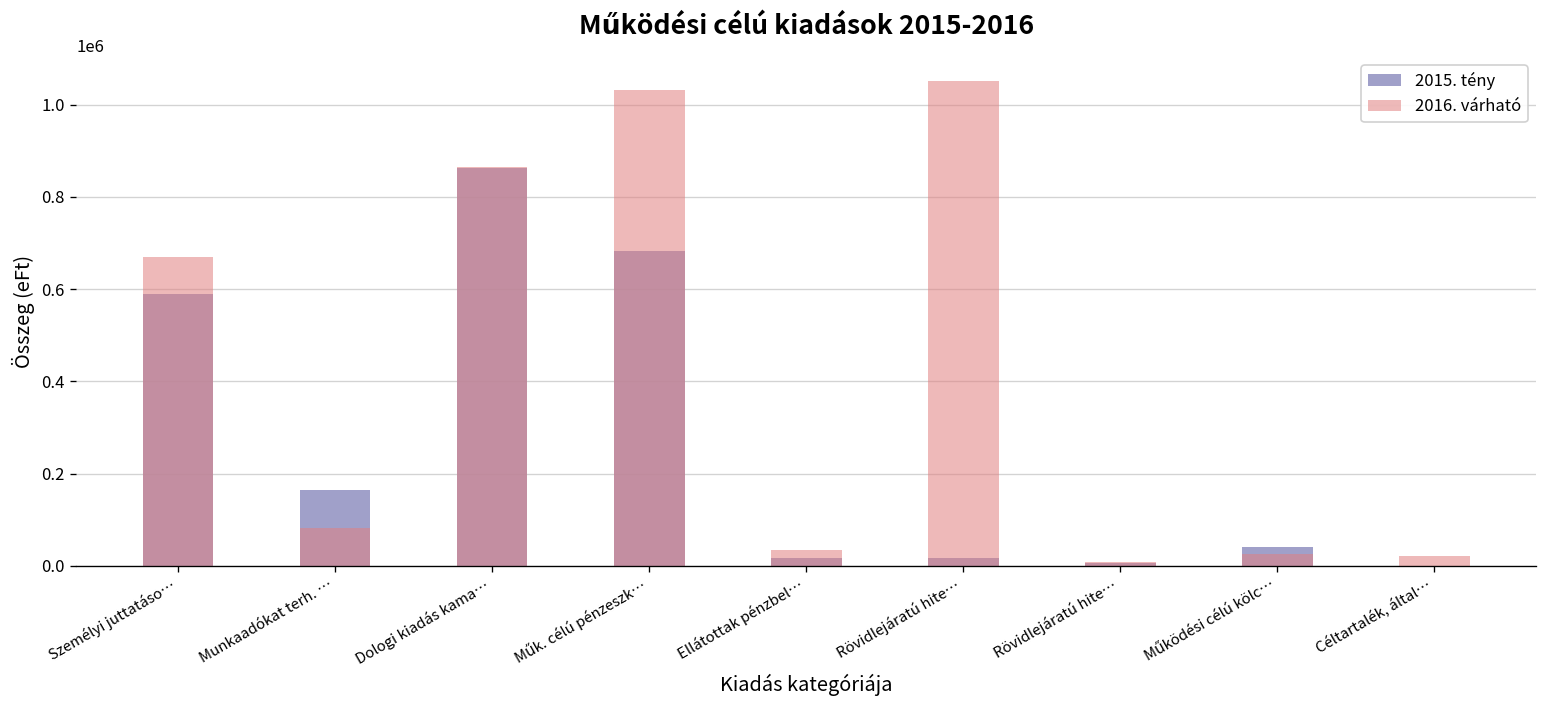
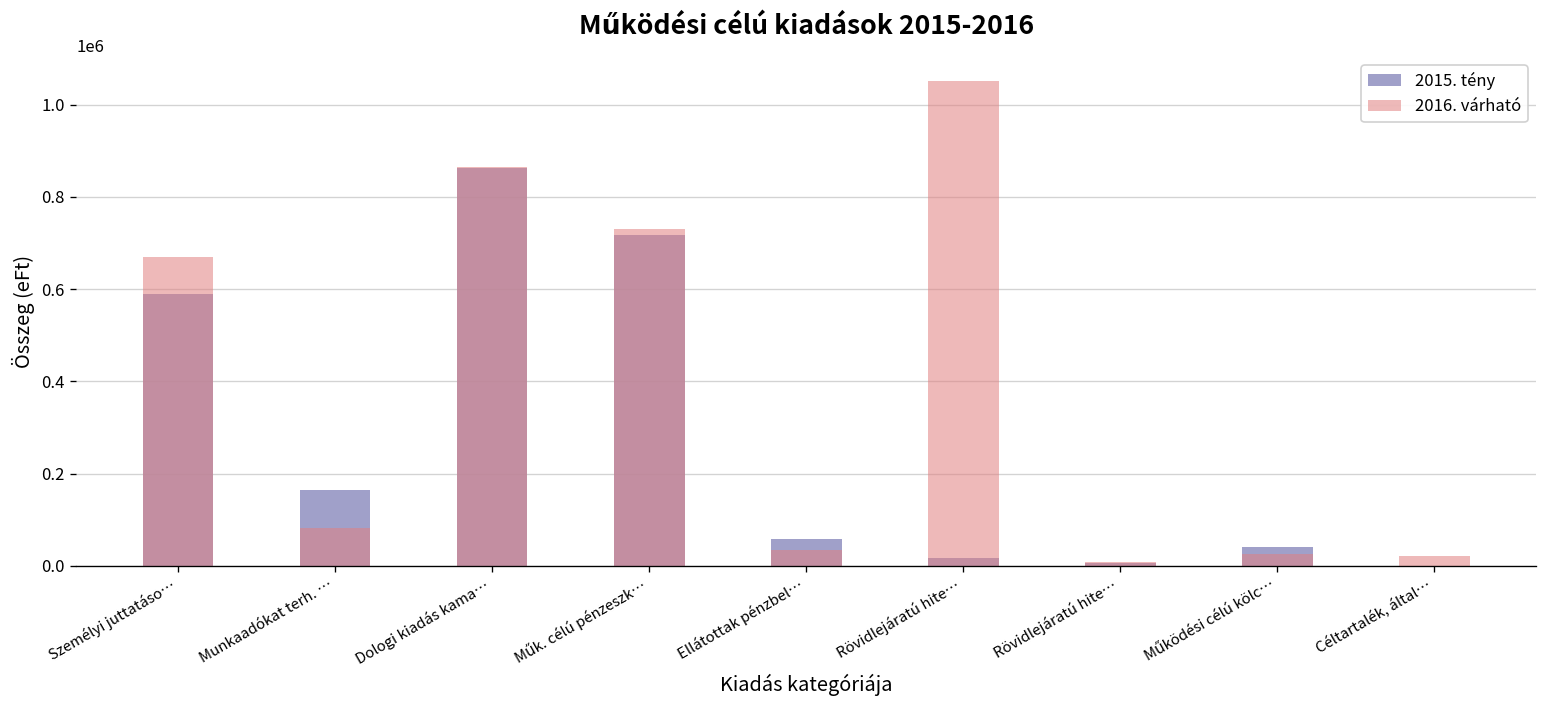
2015. tény, Műk. célú pénzeszk…: 680000 -> 720000
2016. várható, Műk. célú pénzeszk…: 1030000 -> 730000
2015. tény, Ellátottak pénzbel…: 20000 -> 60000
